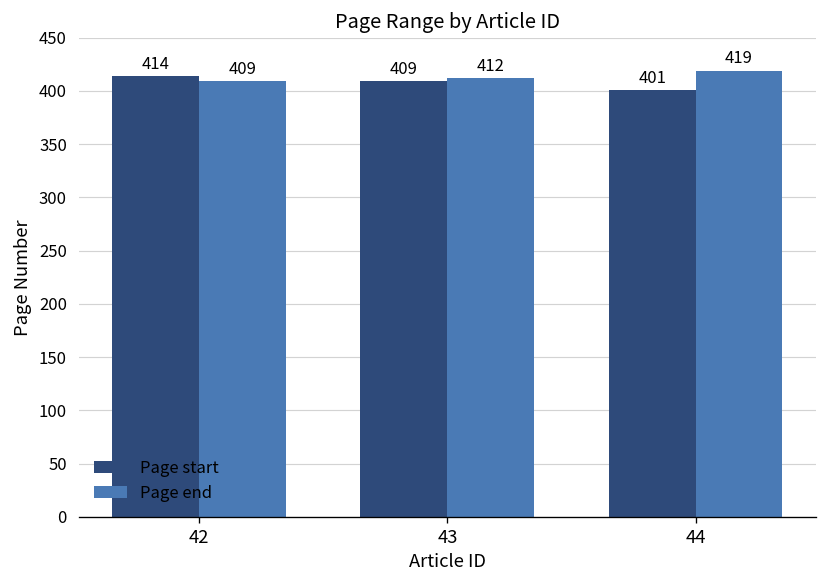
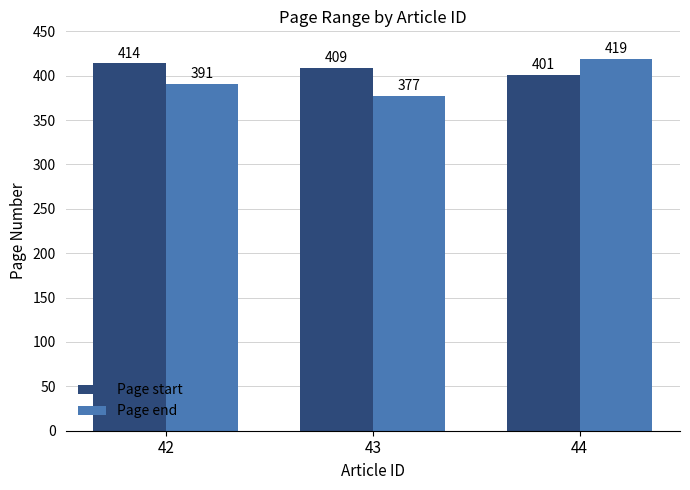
Page end, 42: 409 -> 391
Page end, 43: 412 -> 377
